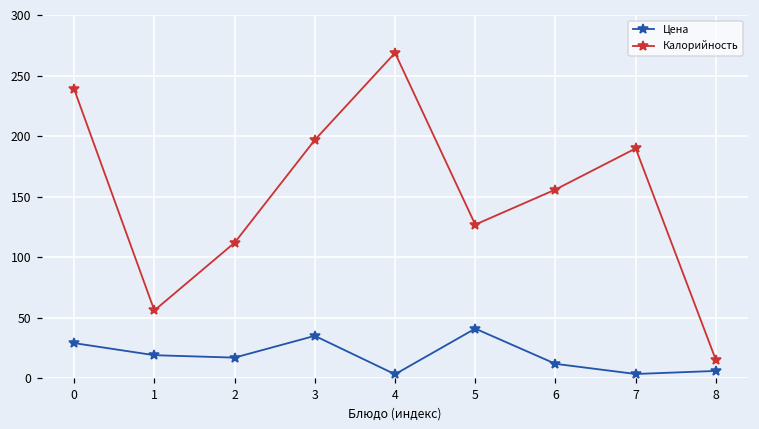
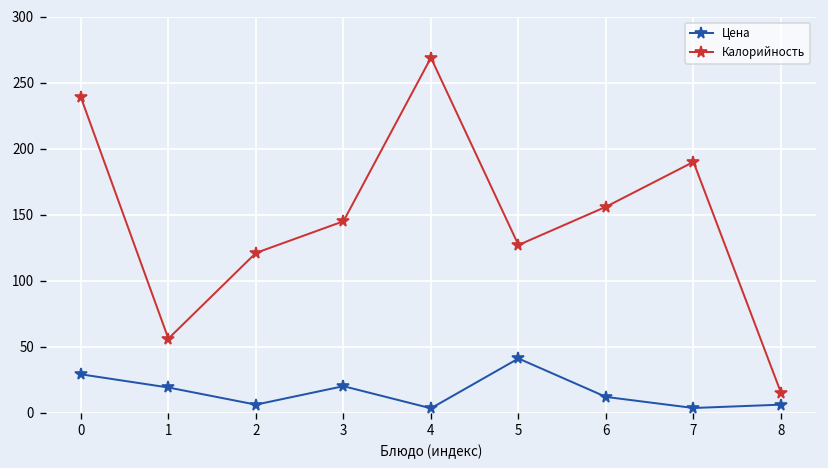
Цена, 2: 17 -> 6
Калорийность, 2: 112 -> 121
Цена, 3: 35 -> 20
Калорийность, 3: 197 -> 145
